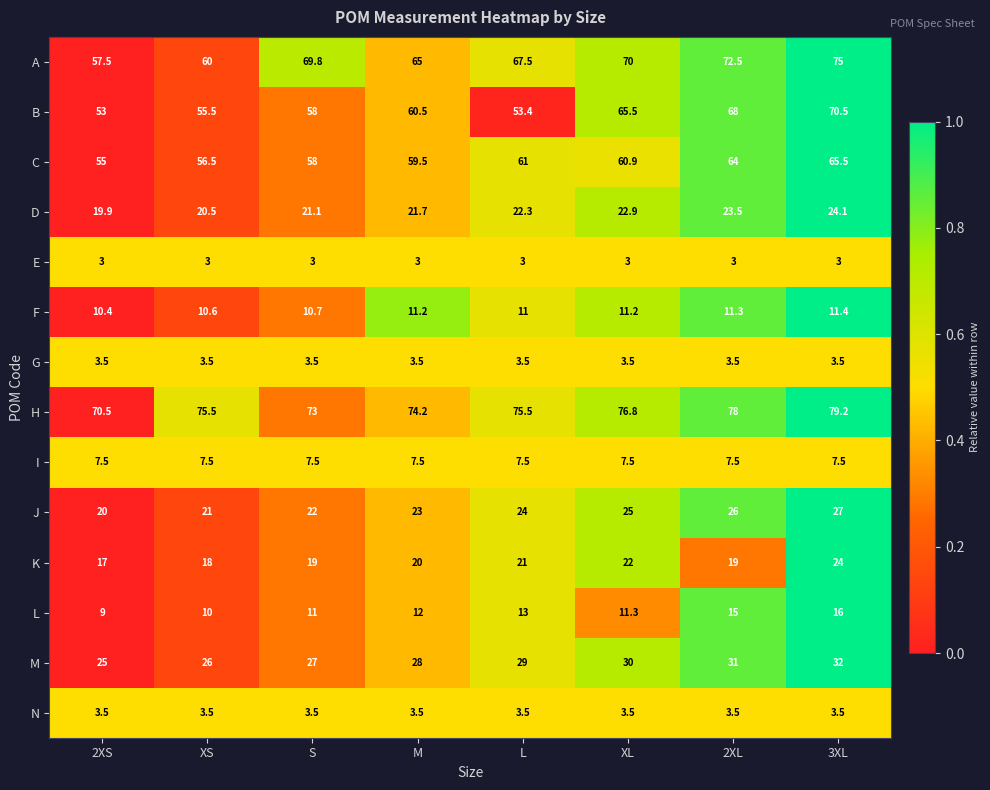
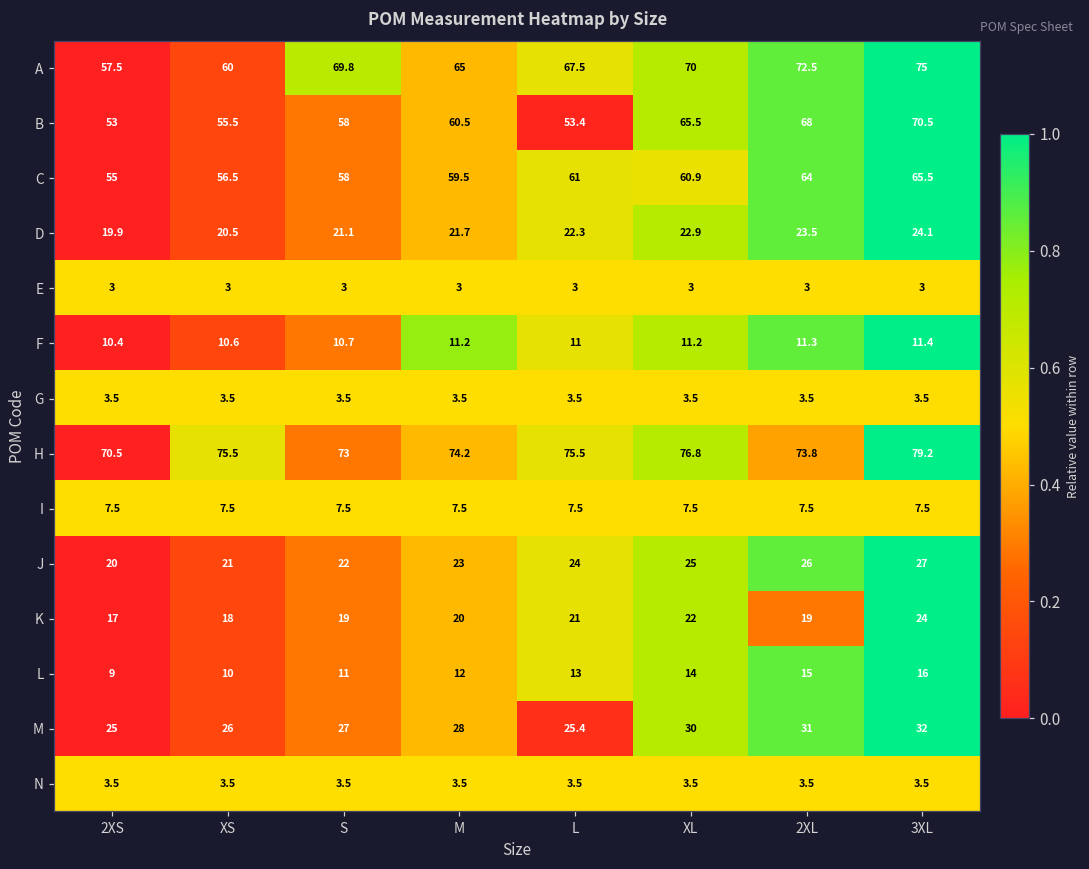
H, 2XL: 78 -> 73.8
L, XL: 11.3 -> 14
M, L: 29 -> 25.4
